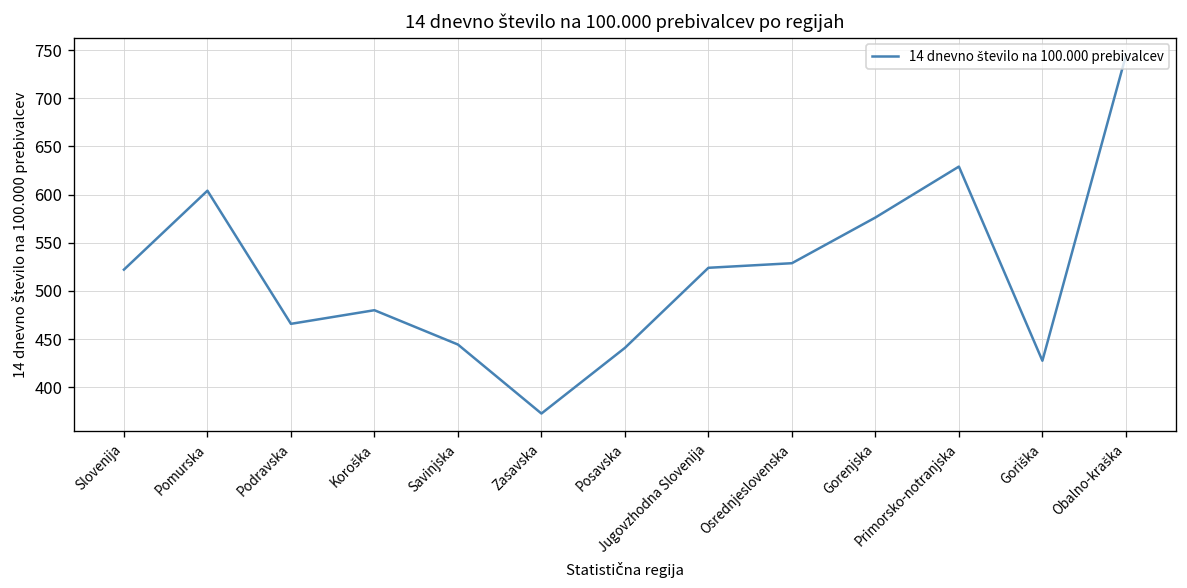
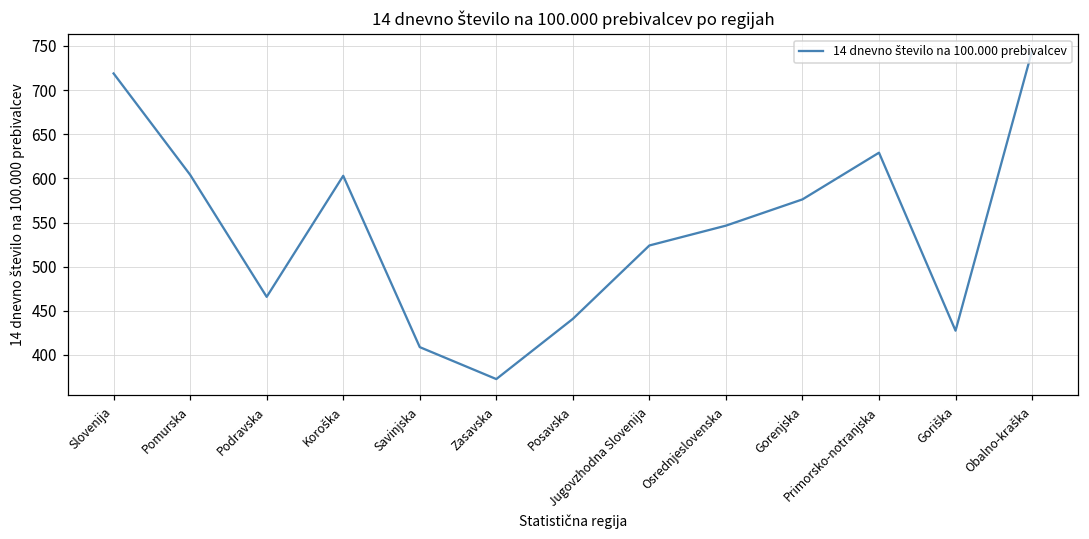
Slovenija: 520 -> 720
Koroška: 480 -> 600
Savinjska: 440 -> 410
Osrednjeslovenska: 530 -> 550
